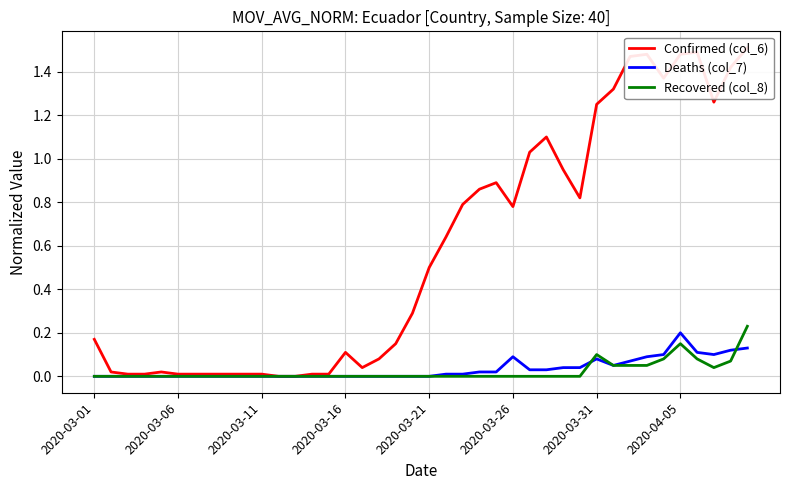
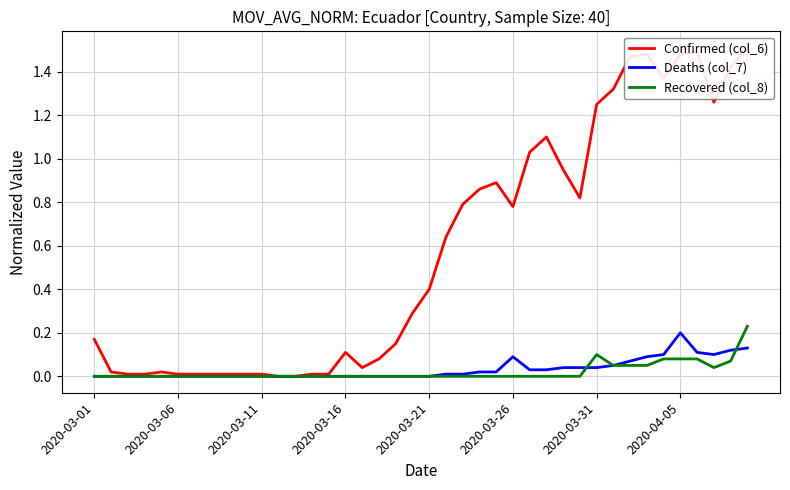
Confirmed (col_6), 2020-03-21: 0.5 -> 0.4
Deaths (col_7), 2020-03-31: 0.08 -> 0.04
Recovered (col_8), 2020-04-05: 0.15 -> 0.08
